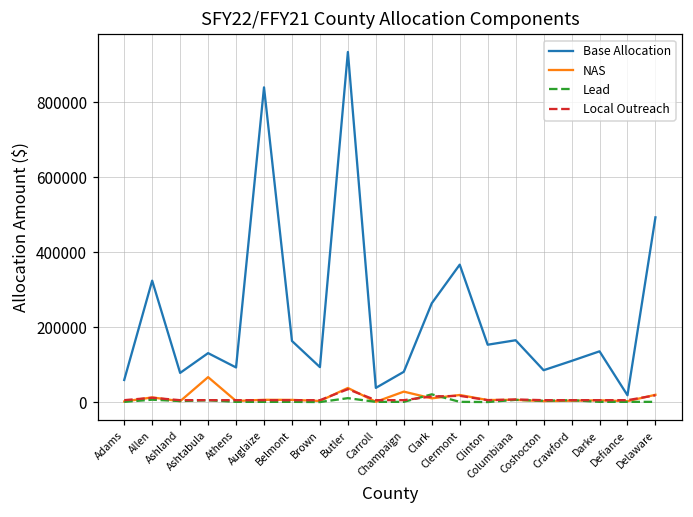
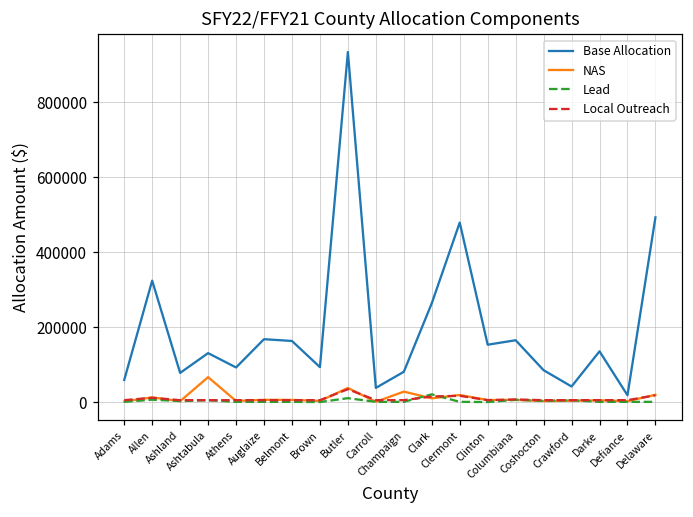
Base Allocation, Auglaize: 840000 -> 170000
Base Allocation, Clermont: 370000 -> 480000
Base Allocation, Crawford: 110000 -> 40000
